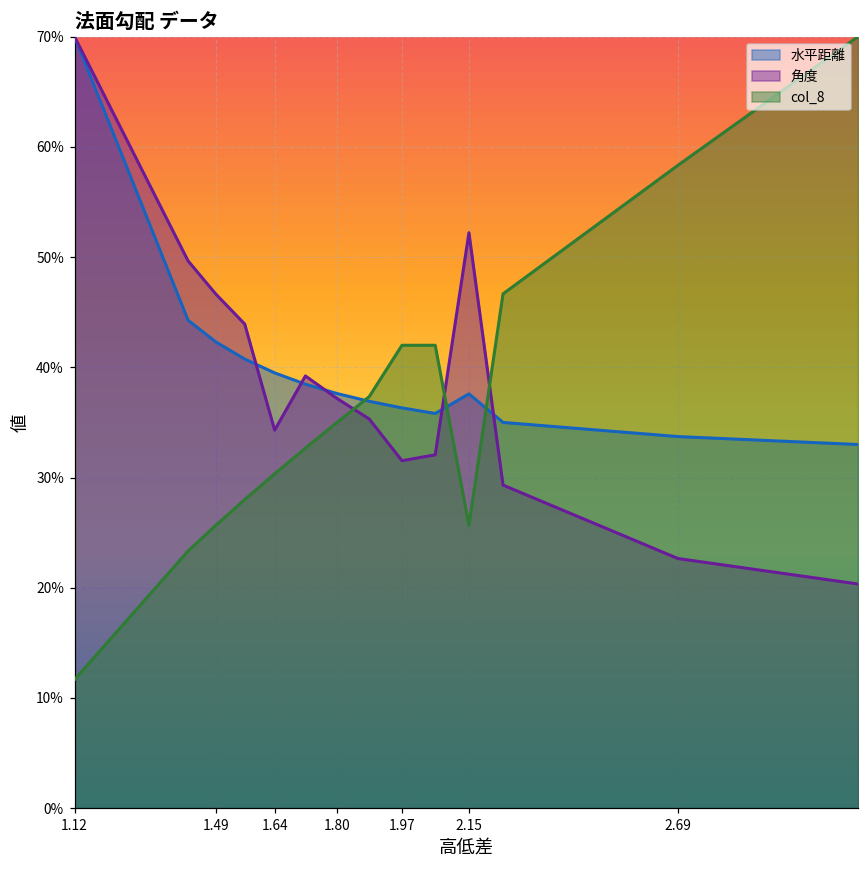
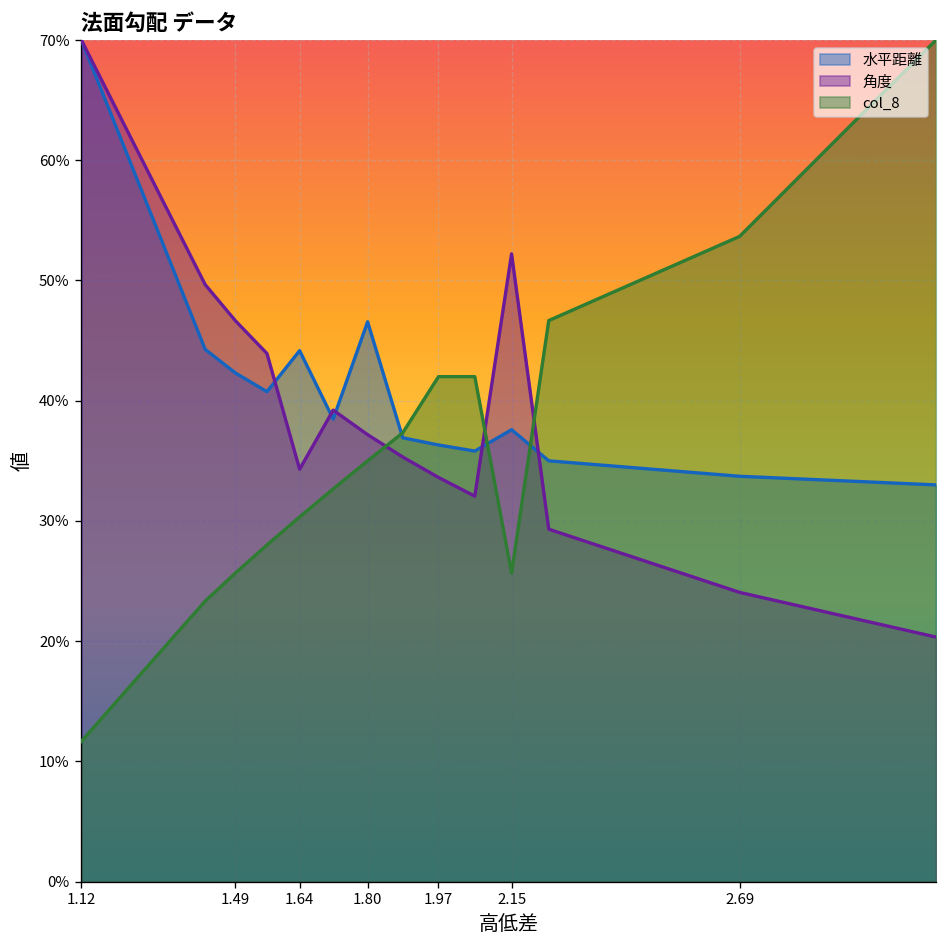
水平距離, 1.64: 39.5% -> 44.2%
水平距離, 1.80: 37.6% -> 46.6%
角度, 1.97: 31.5% -> 33.6%
角度, 2.69: 22.7% -> 24.1%
col_8, 2.69: 58.3% -> 53.7%
